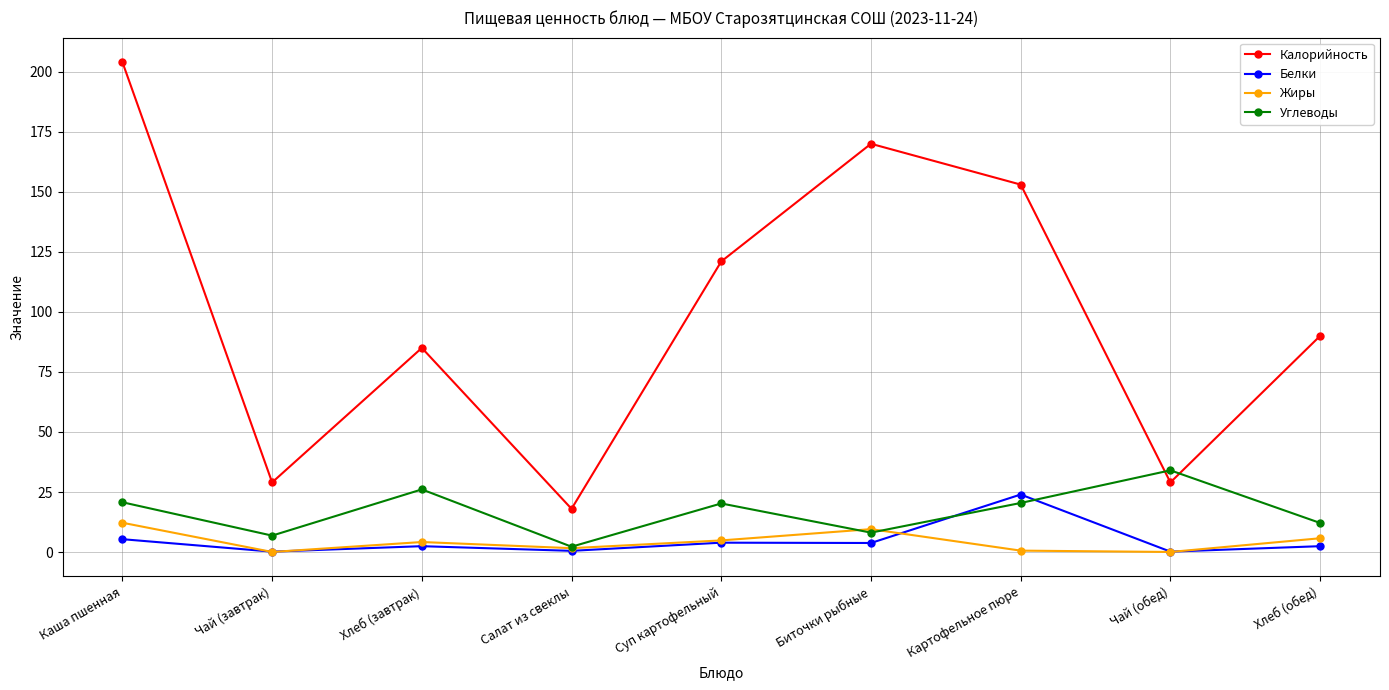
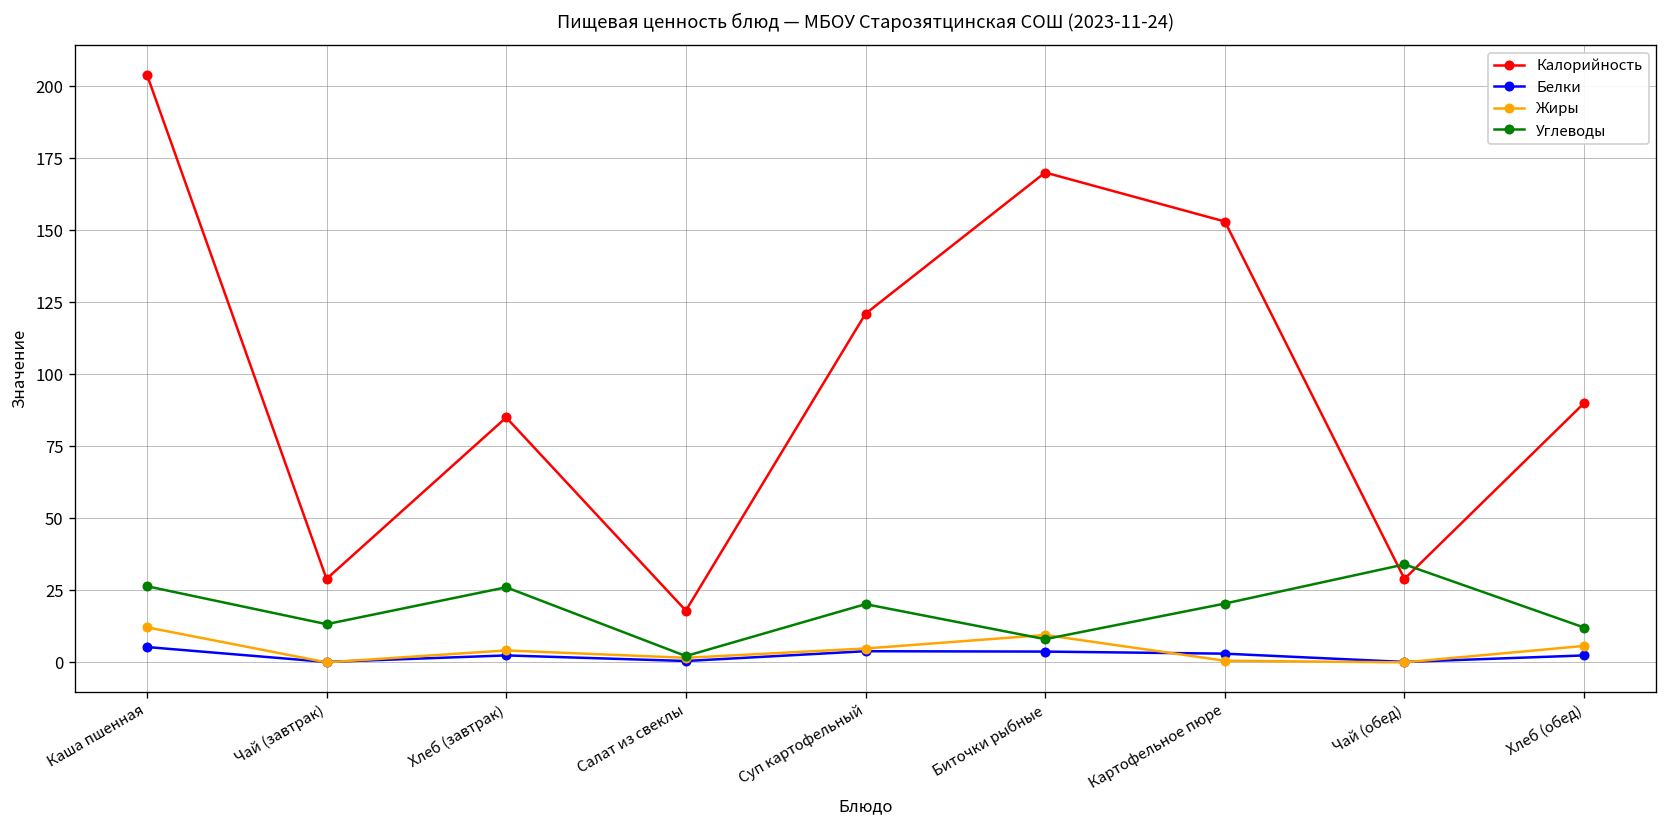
Углеводы, Каша пшенная: 21 -> 26
Углеводы, Чай (завтрак): 7 -> 13
Белки, Картофельное пюре: 24 -> 3
